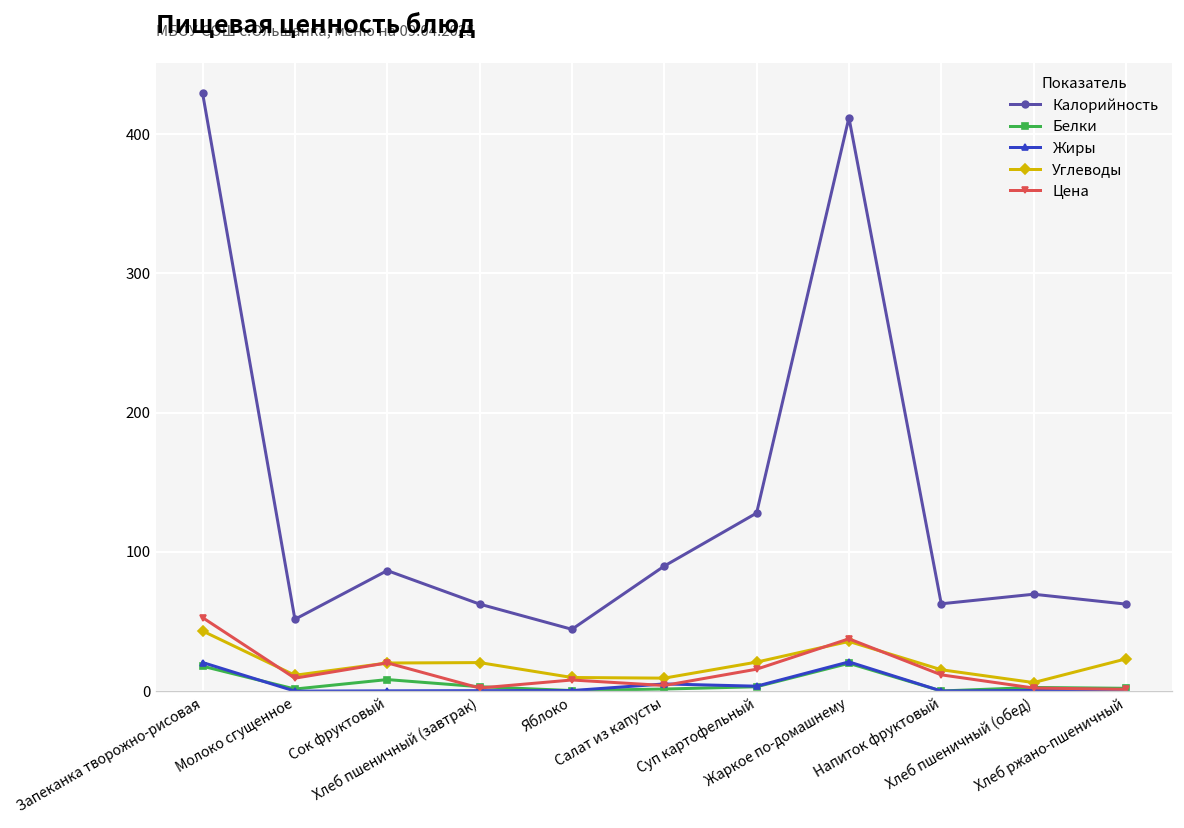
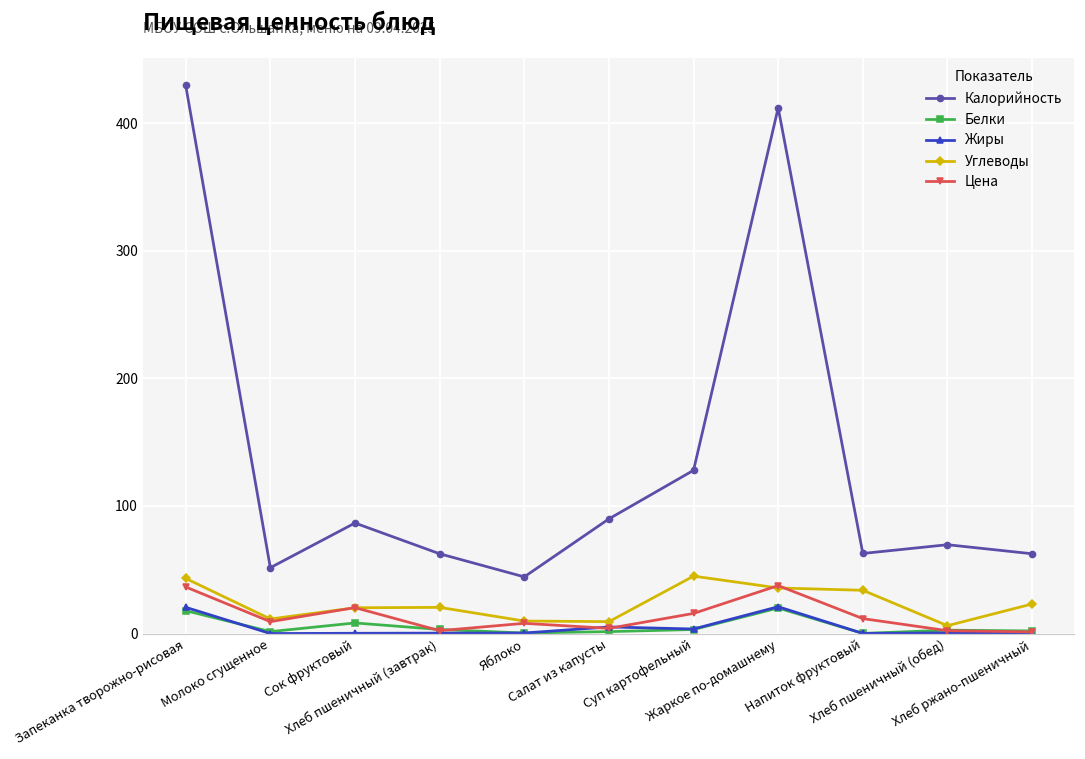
Цена, Запеканка творожно-рисовая: 53 -> 37
Углеводы, Суп картофельный: 21 -> 45
Углеводы, Напиток фруктовый: 15 -> 34
